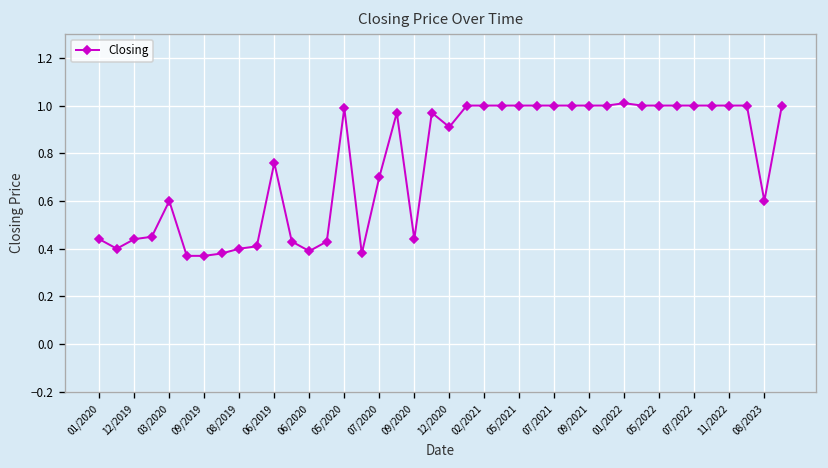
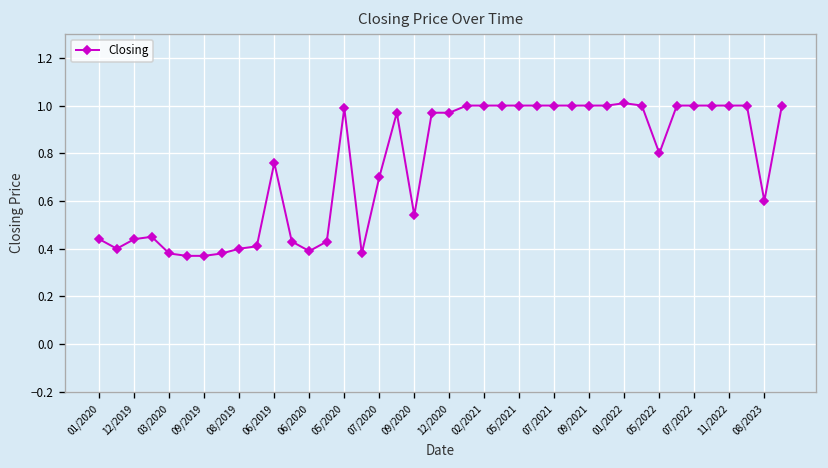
03/2020: 0.60 -> 0.38
09/2020: 0.44 -> 0.54
12/2020: 0.91 -> 0.97
05/2022: 1.0 -> 0.8
